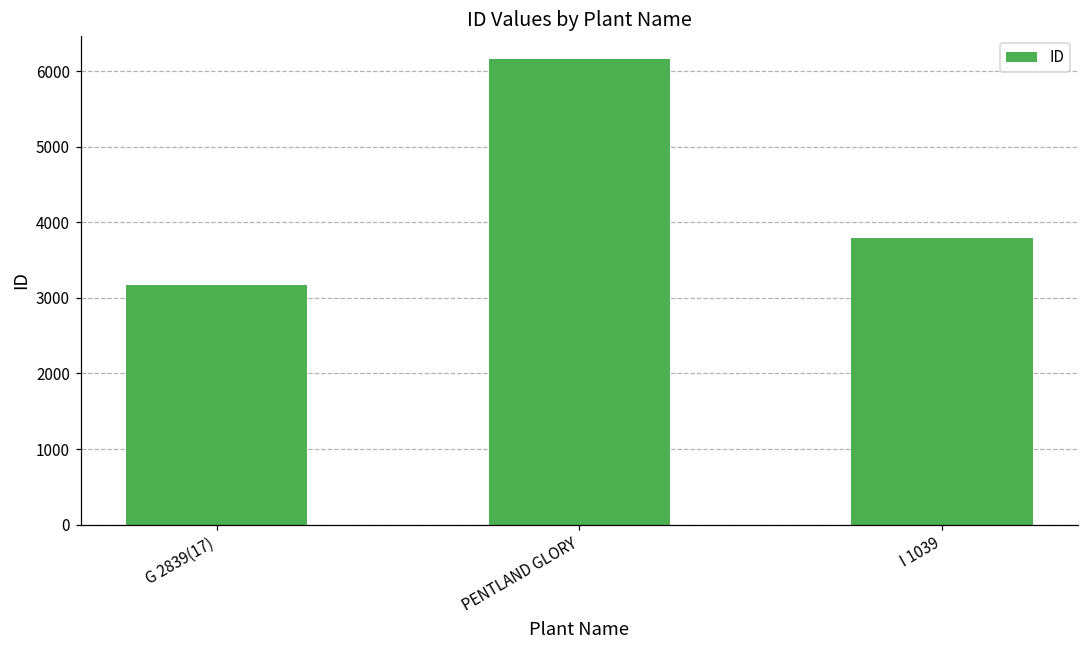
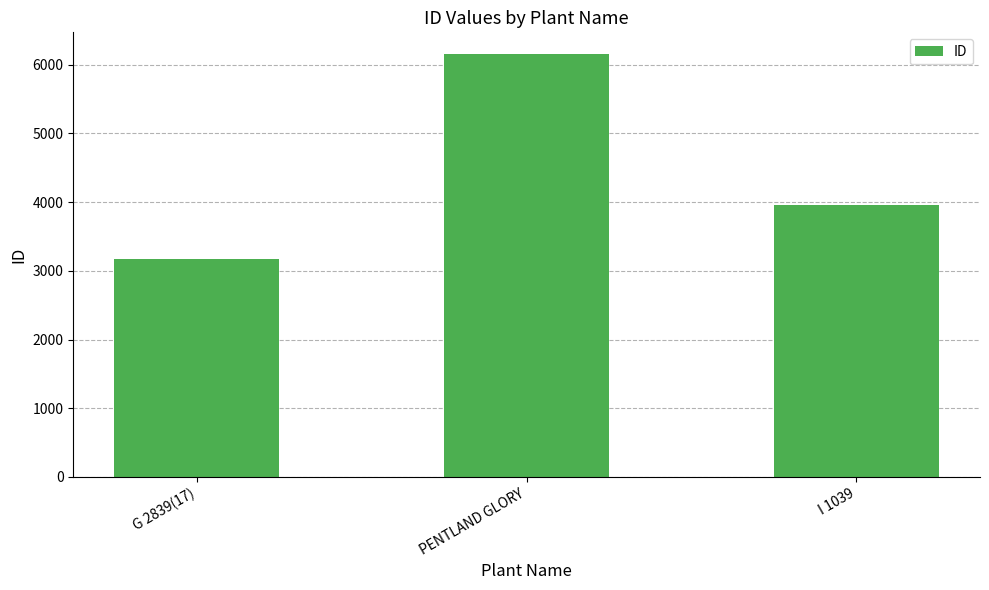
I 1039: 3800 -> 4000
